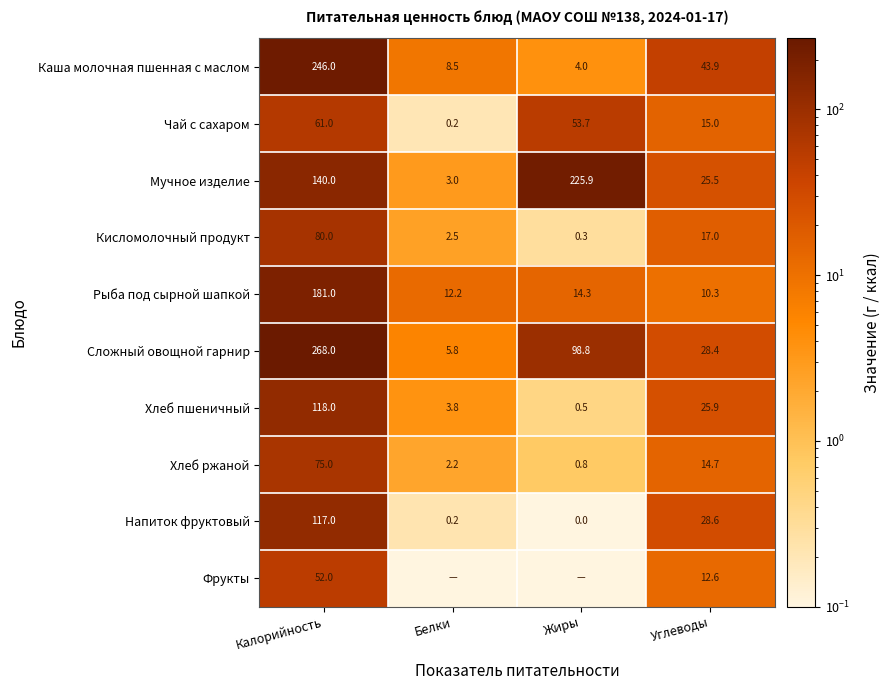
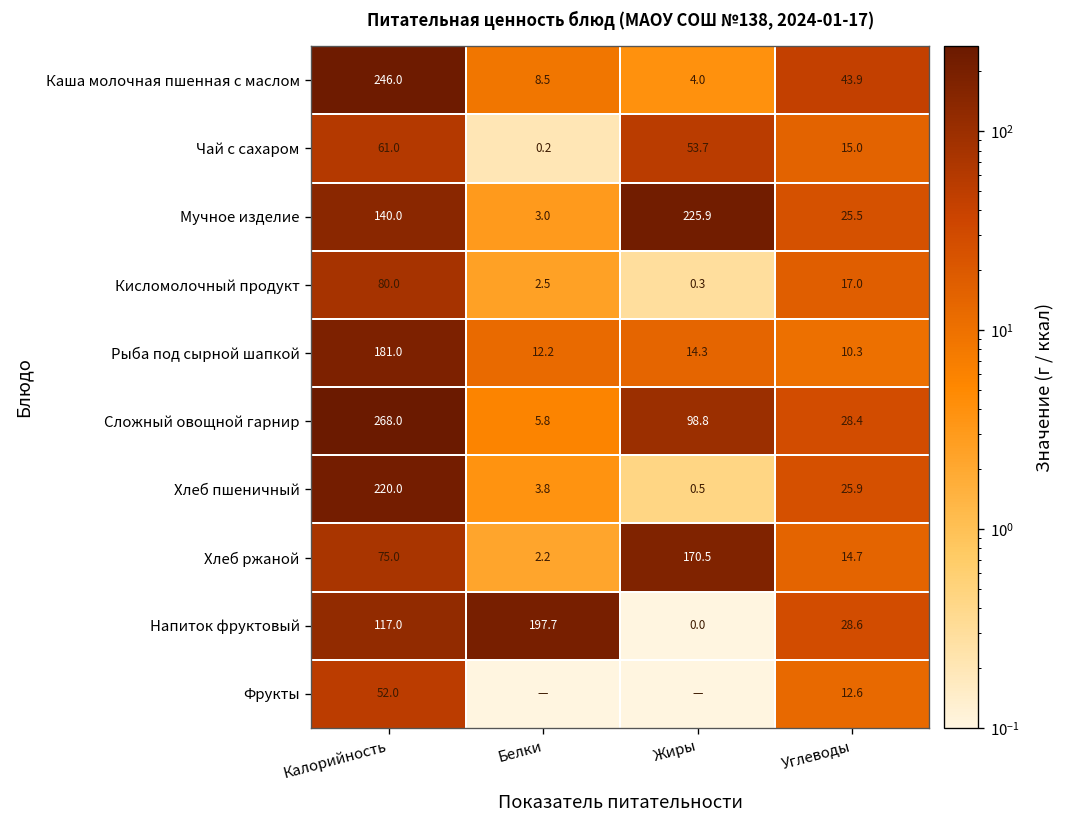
Хлеб пшеничный, Калорийность: 118.0 -> 220.0
Хлеб ржаной, Жиры: 0.8 -> 170.5
Напиток фруктовый, Белки: 0.2 -> 197.7
